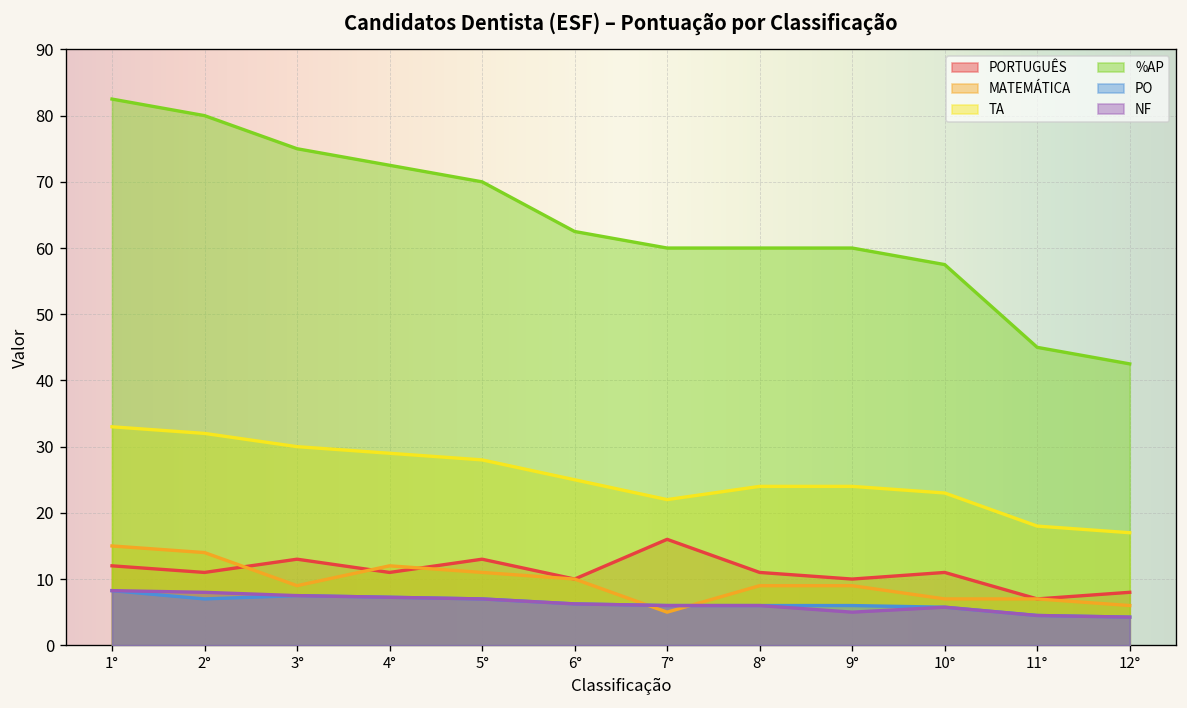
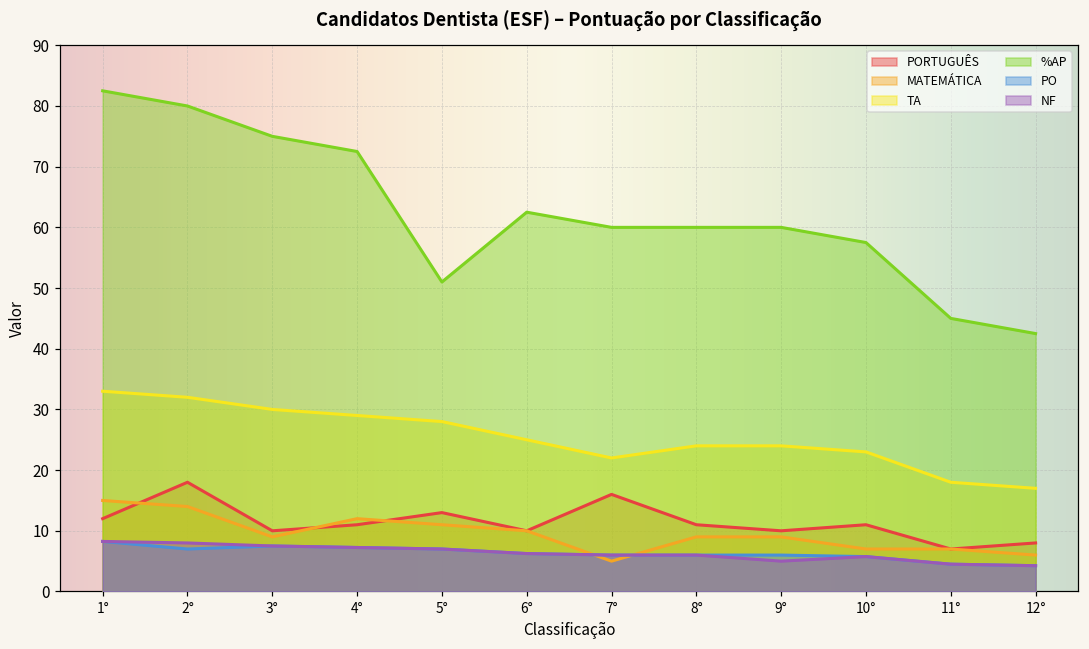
PORTUGUÊS, 2°: 11 -> 18
PORTUGUÊS, 3°: 13 -> 10
%AP, 5°: 70 -> 51
